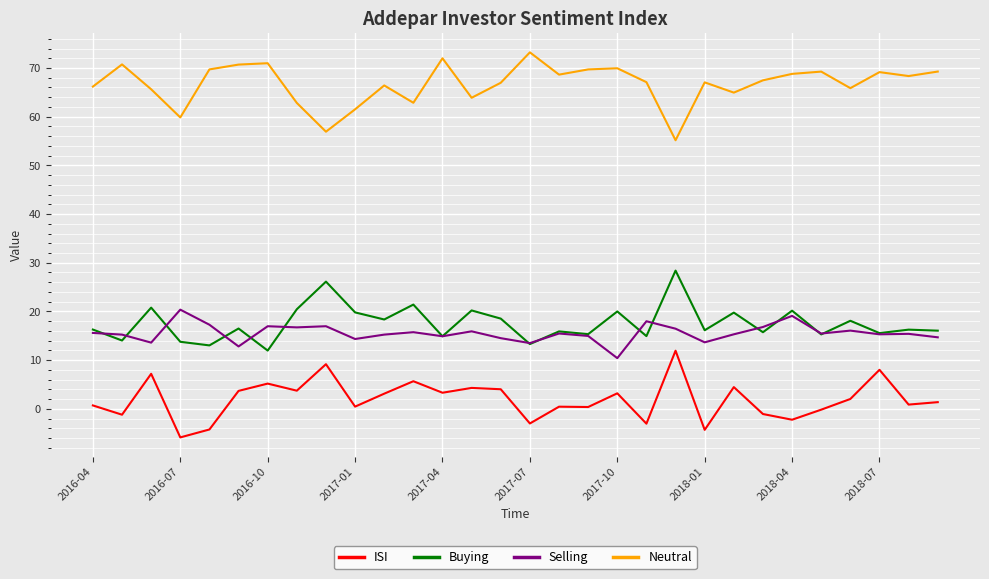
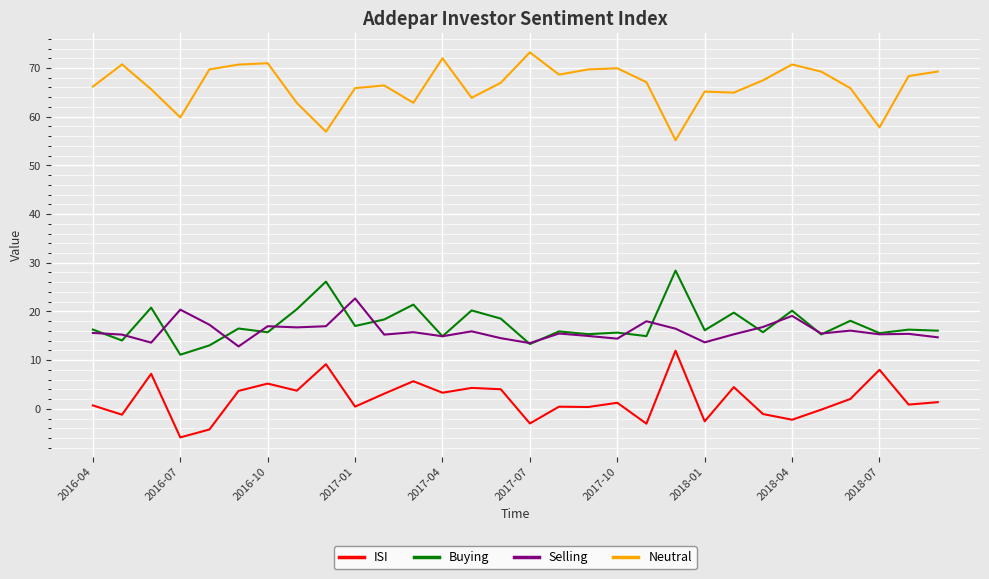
Buying, 2016-07: 14 -> 11
Buying, 2016-10: 12 -> 16
Buying, 2017-01: 20 -> 17
Selling, 2017-01: 14 -> 23
Neutral, 2017-01: 62 -> 66
ISI, 2017-10: 3 -> 1
Buying, 2017-10: 20 -> 16
Selling, 2017-10: 10 -> 14
ISI, 2018-01: -4 -> -3
Neutral, 2018-01: 67 -> 65
Neutral, 2018-04: 69 -> 71
Neutral, 2018-07: 69 -> 58
